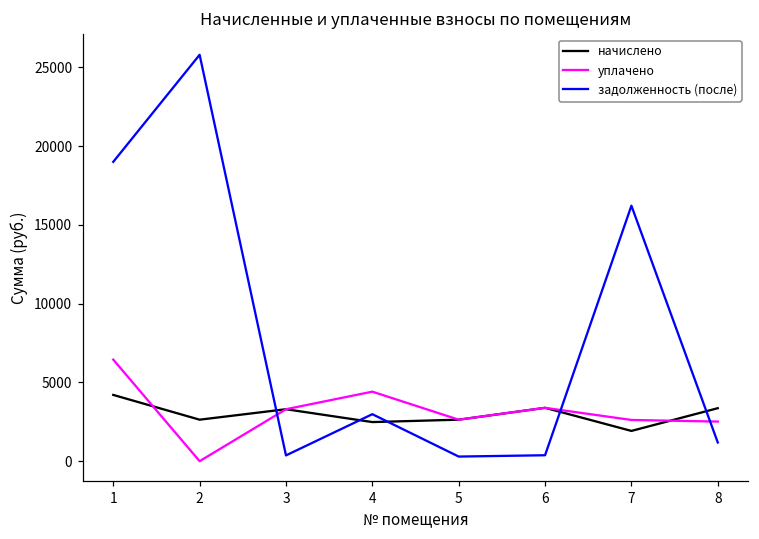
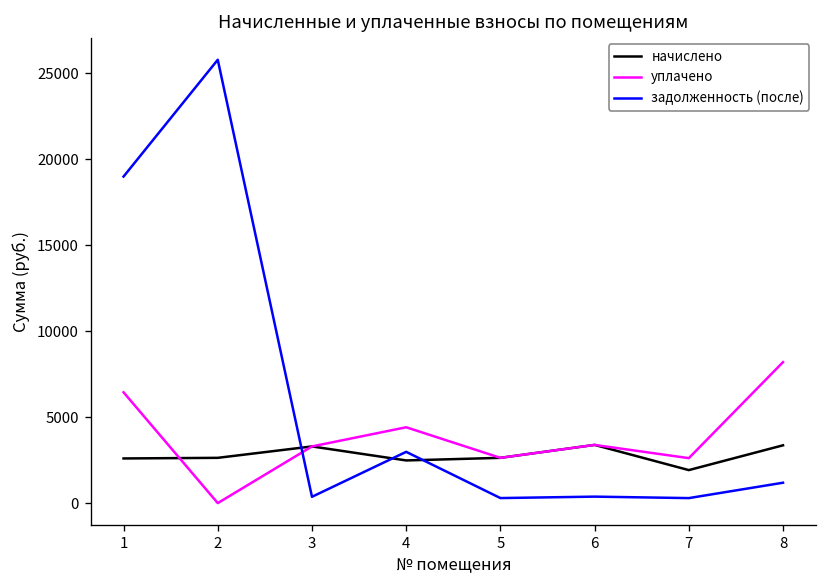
начислено, 1: 4200 -> 2600
задолженность (после), 7: 16200 -> 300
уплачено, 8: 2500 -> 8200
